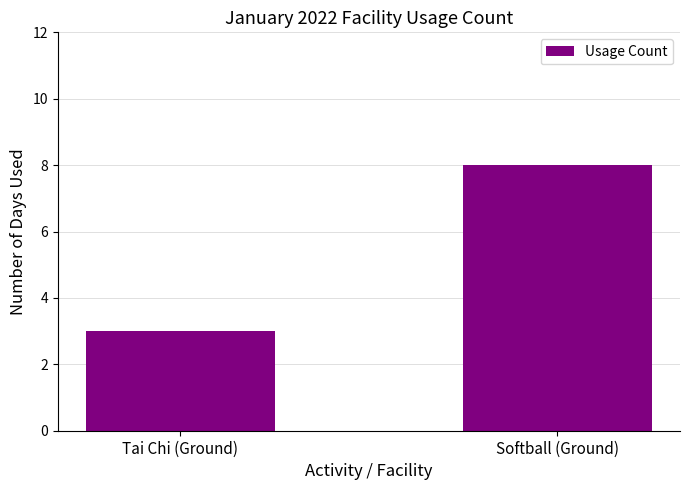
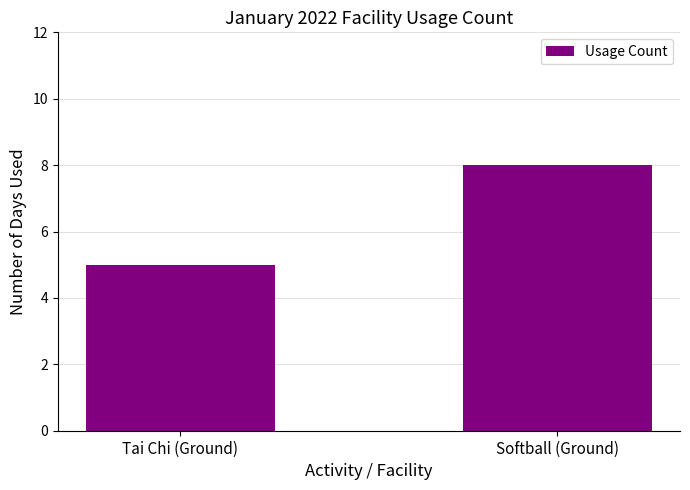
Tai Chi (Ground): 3 -> 5
